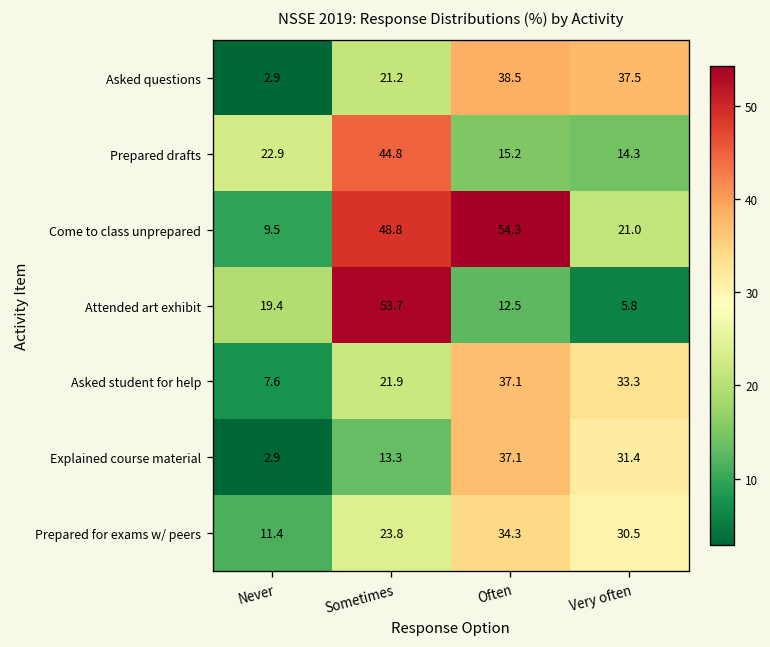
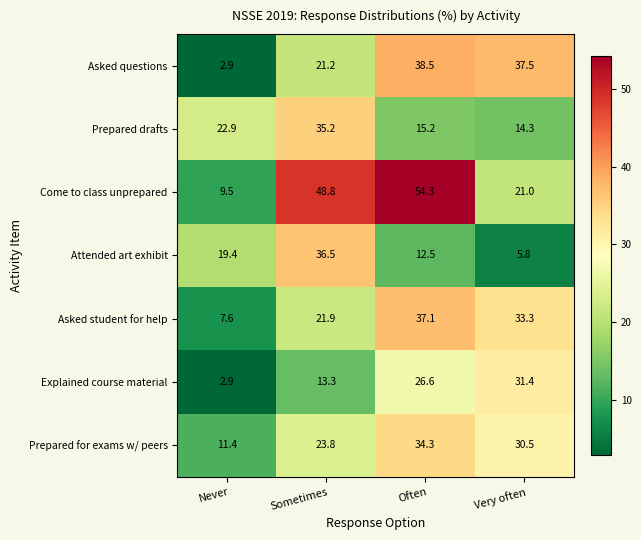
Prepared drafts, Sometimes: 44.8 -> 35.2
Attended art exhibit, Sometimes: 53.7 -> 36.5
Explained course material, Often: 37.1 -> 26.6
